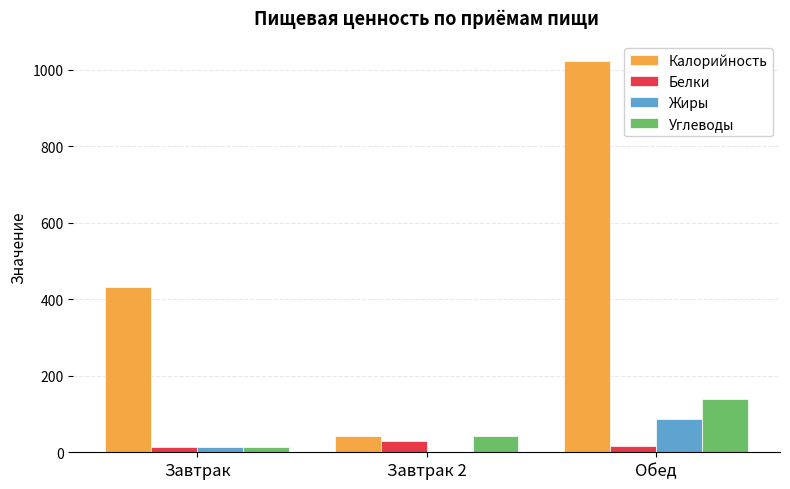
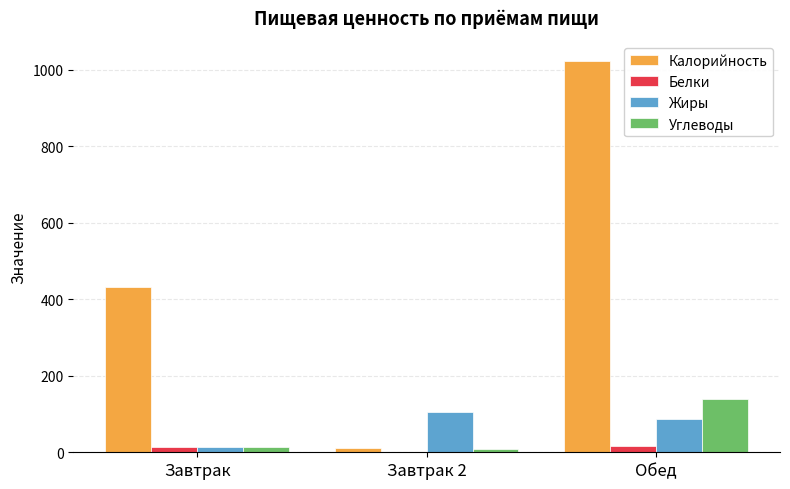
Калорийность, Завтрак 2: 40 -> 10
Белки, Завтрак 2: 30 -> 0
Жиры, Завтрак 2: 0 -> 110
Углеводы, Завтрак 2: 40 -> 10
